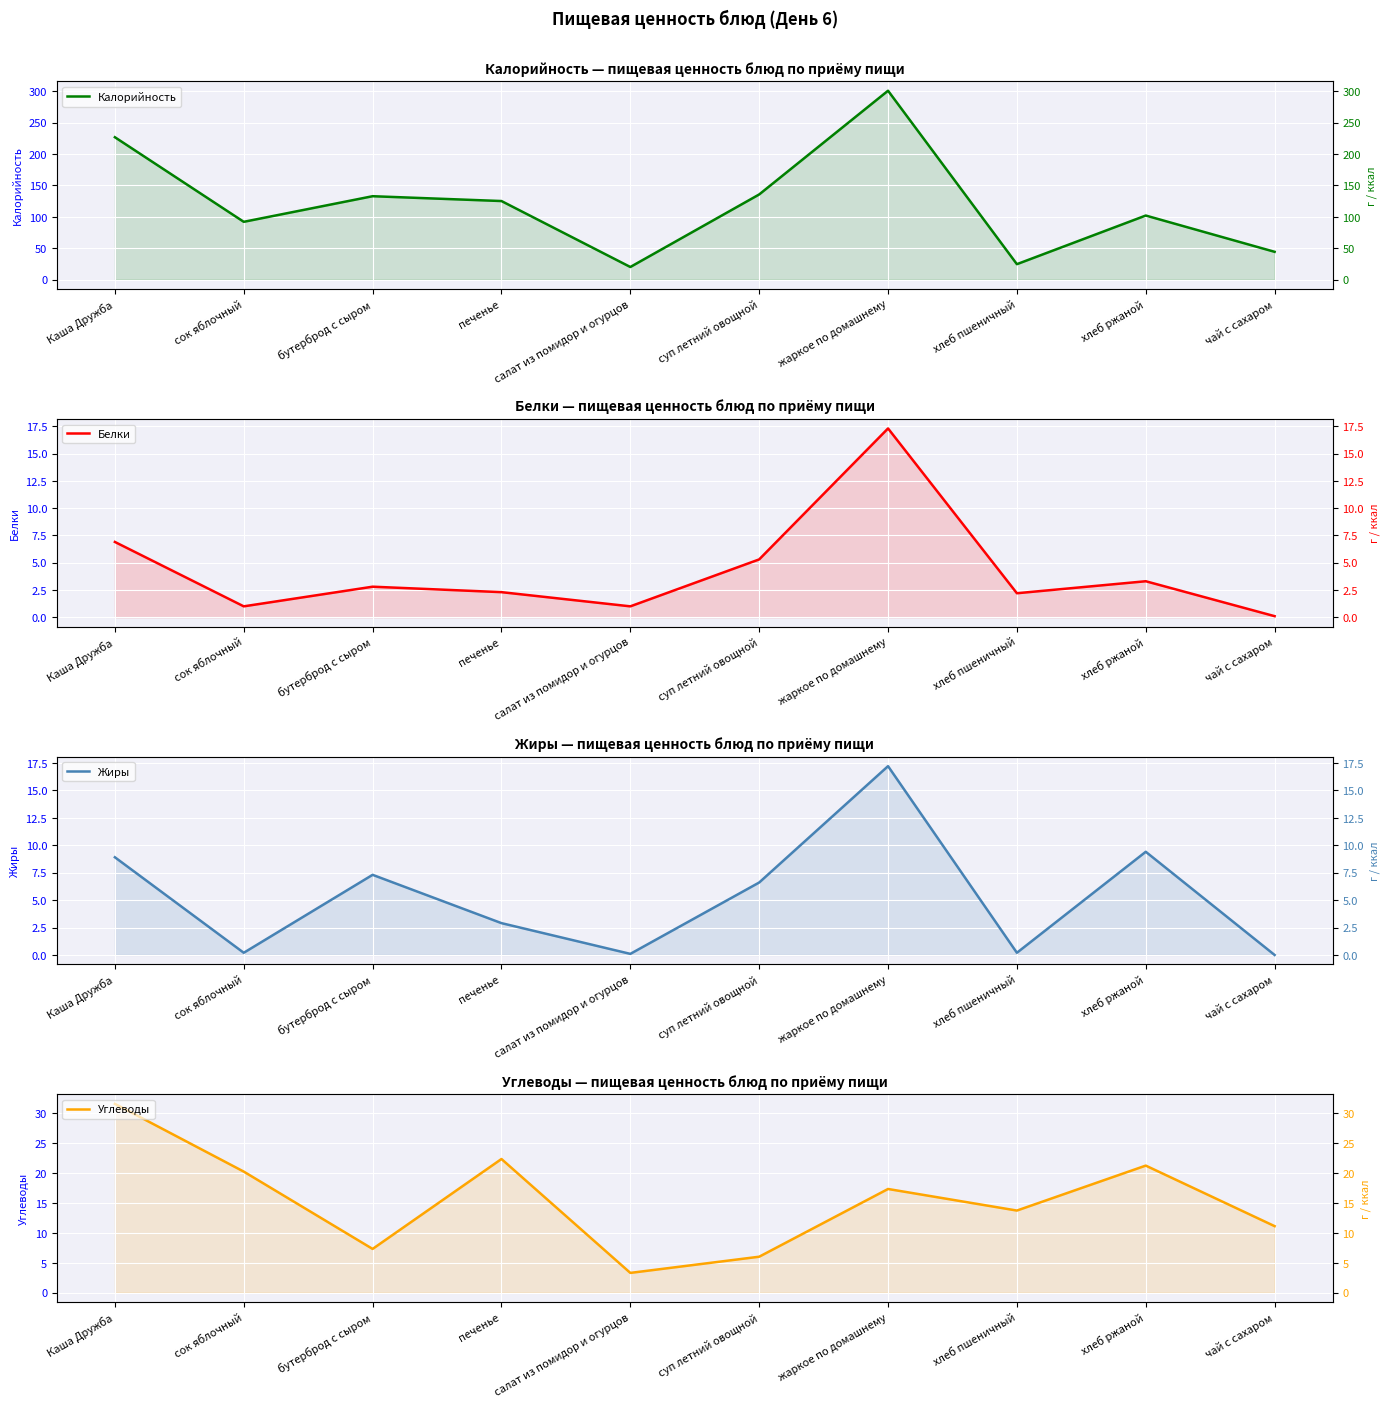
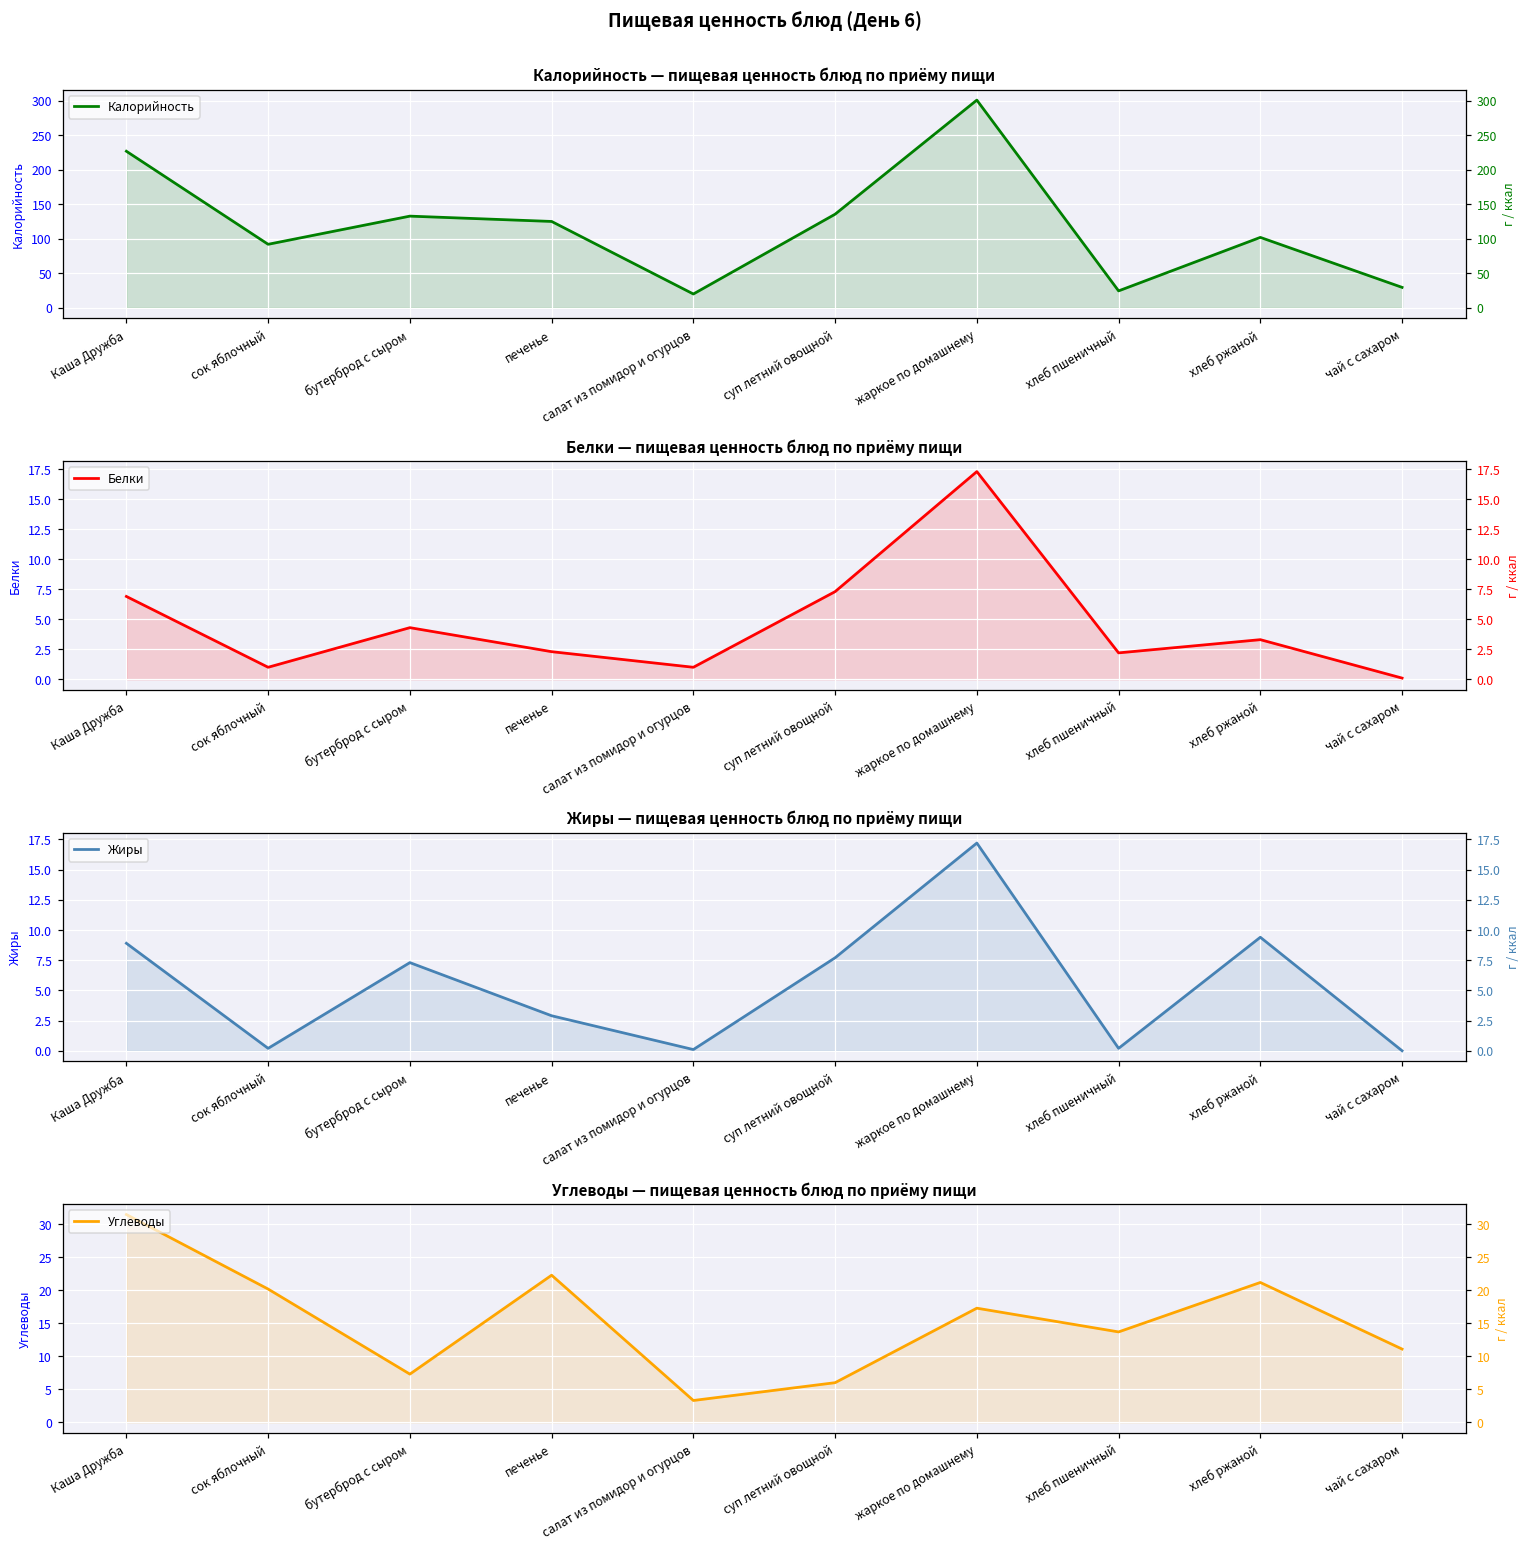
Калорийность — пищевая ценность блюд по приёму пищи, чай с сахаром: 40 -> 30
Белки — пищевая ценность блюд по приёму пищи, бутерброд с сыром: 2.8 -> 4.3
Белки — пищевая ценность блюд по приёму пищи, суп летний овощной: 5.3 -> 7.3
Жиры — пищевая ценность блюд по приёму пищи, суп летний овощной: 6.6 -> 7.7
